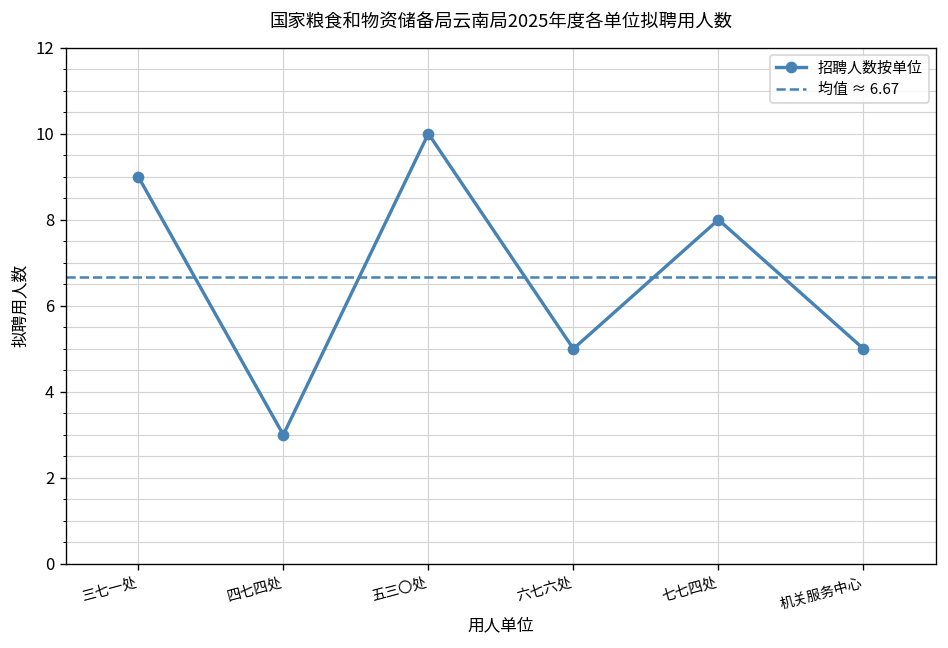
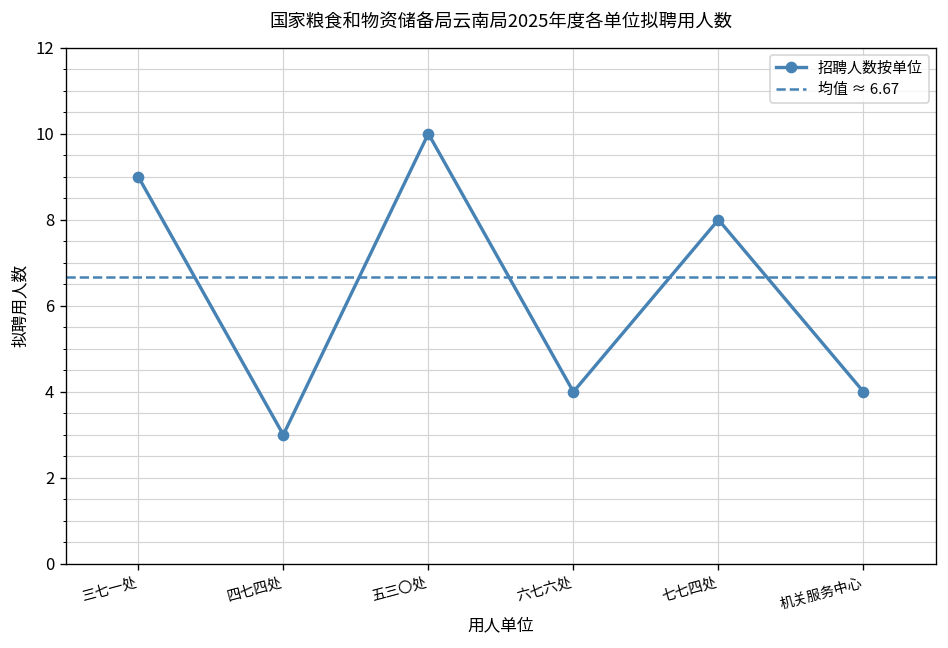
六七六处: 5 -> 4
机关服务中心: 5 -> 4
